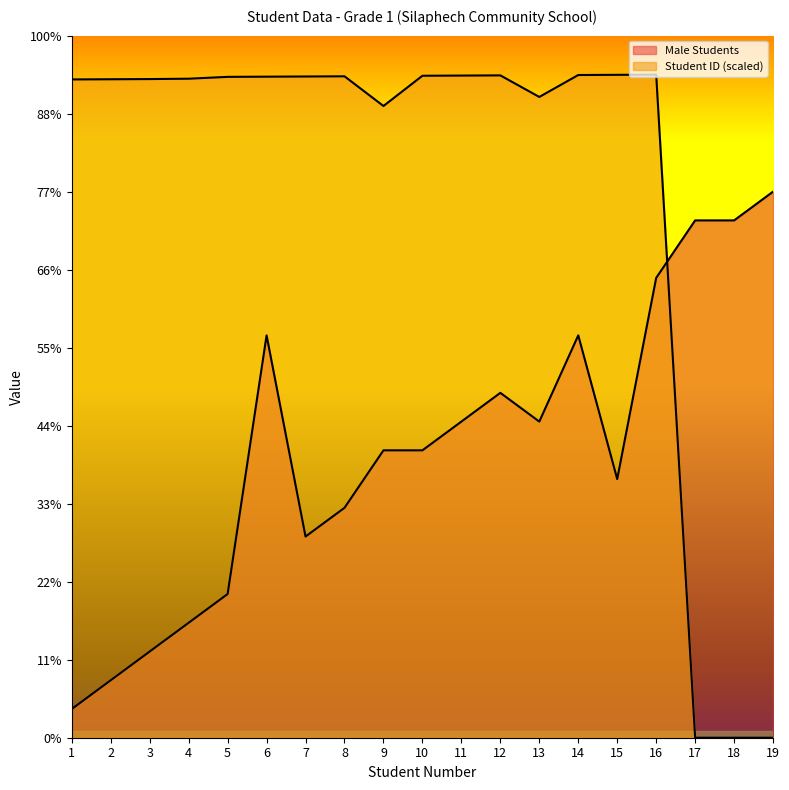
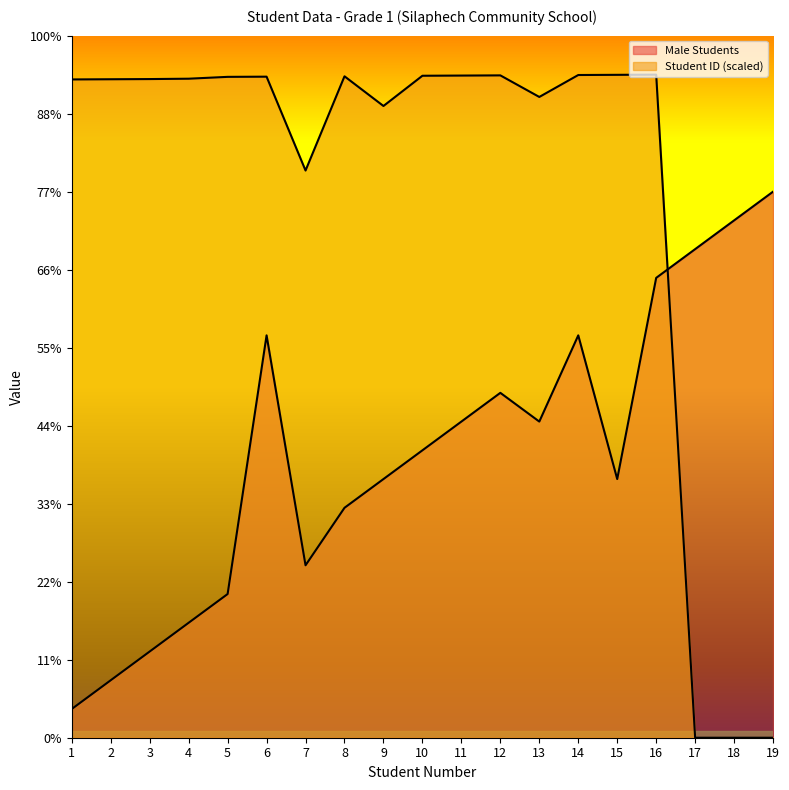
Male Students, 7: 29% -> 25%
Student ID (scaled), 7: 94% -> 81%
Male Students, 9: 41% -> 37%
Male Students, 17: 74% -> 70%
